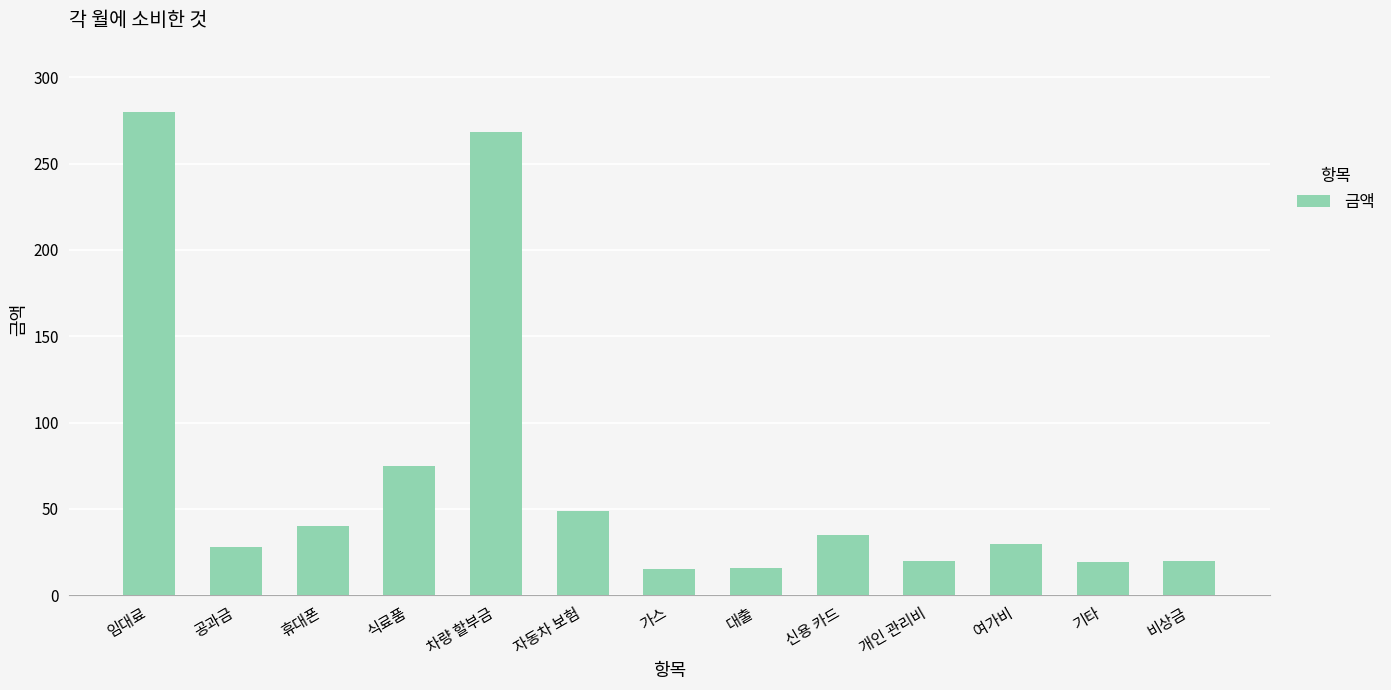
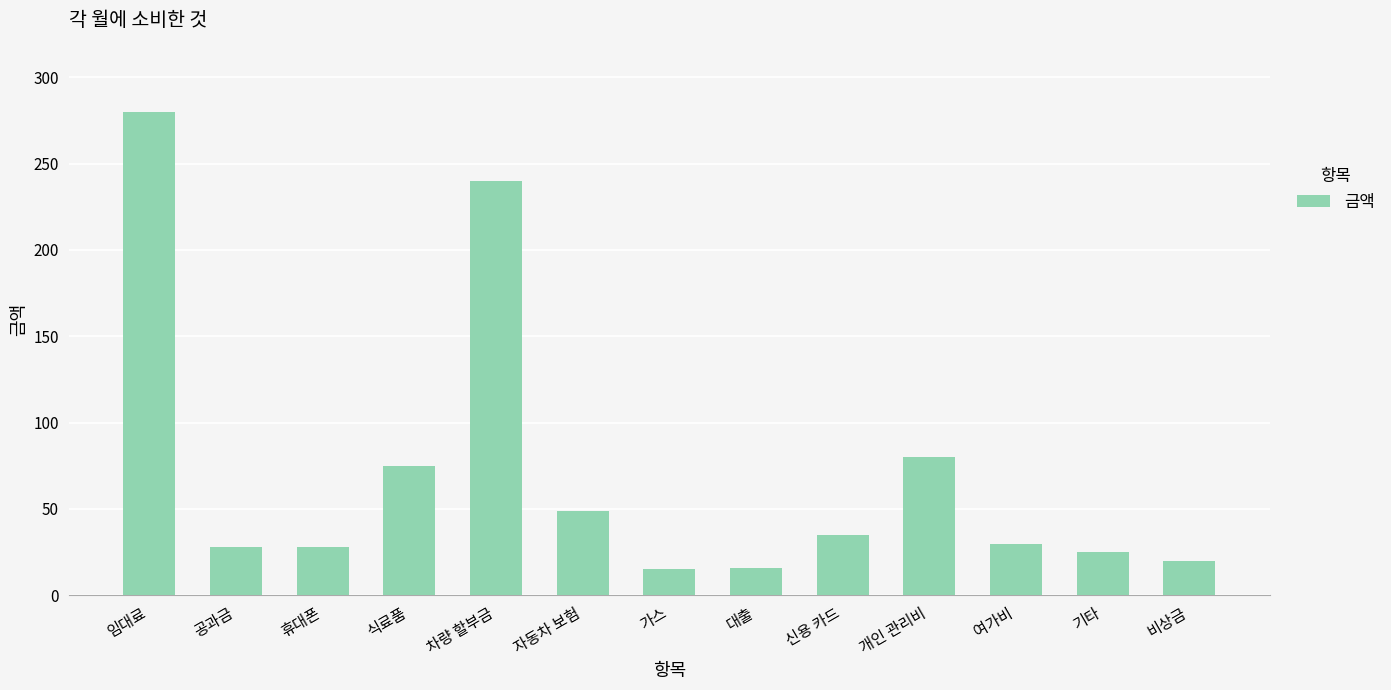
휴대폰: 40 -> 28
차량 할부금: 268 -> 240
개인 관리비: 20 -> 80
기타: 19 -> 25
